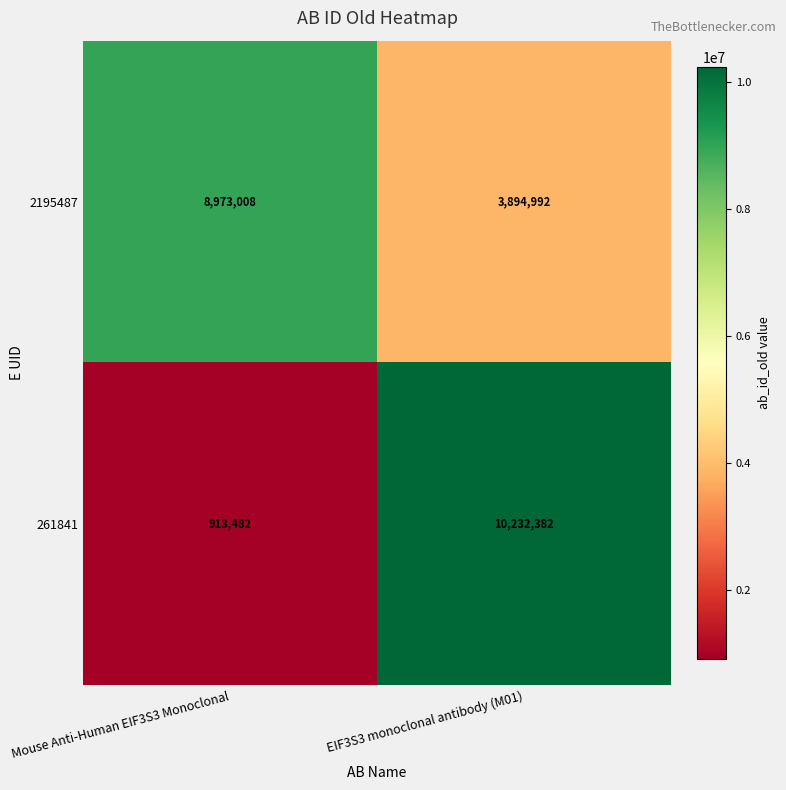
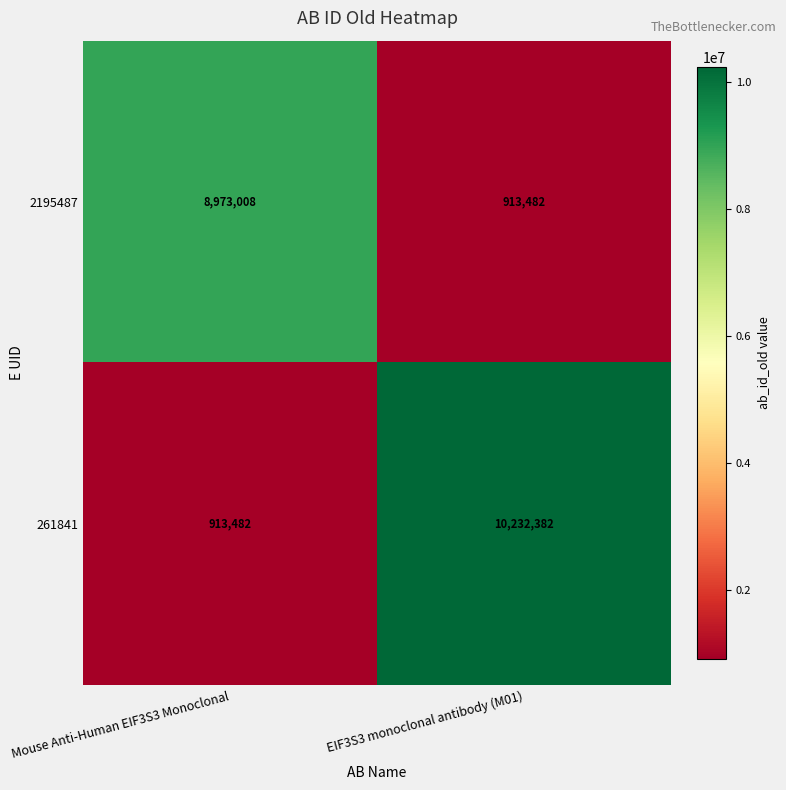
2195487, EIF3S3 monoclonal antibody (M01): 3,894,992 -> 913,482
